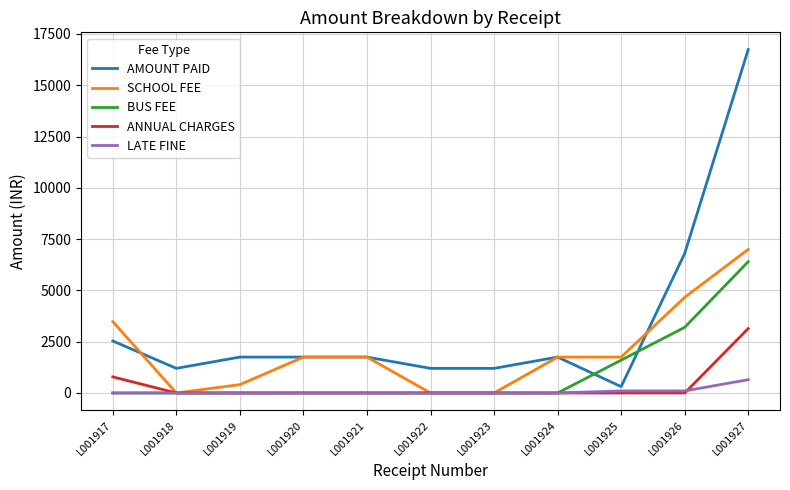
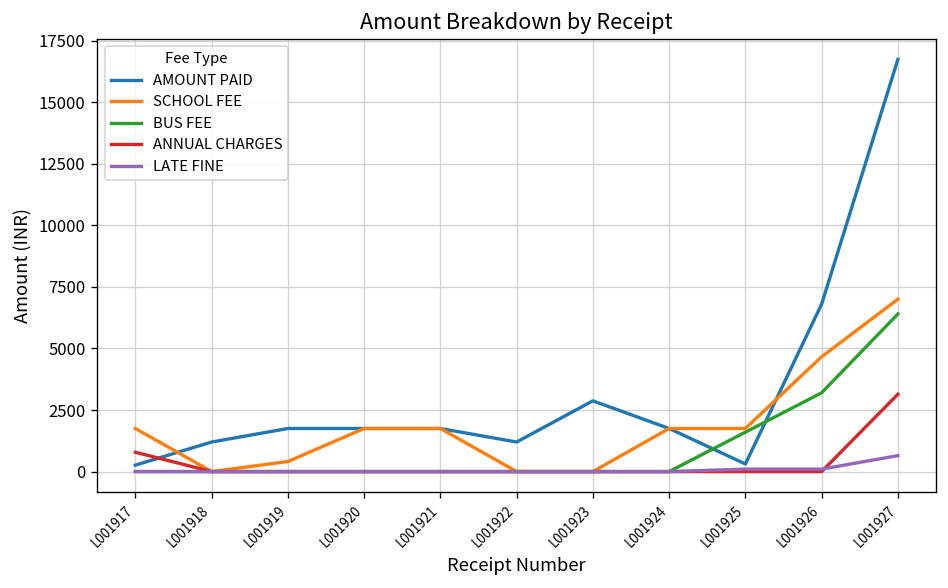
AMOUNT PAID, L001917: 2500 -> 300
SCHOOL FEE, L001917: 3500 -> 1800
AMOUNT PAID, L001923: 1200 -> 2900
